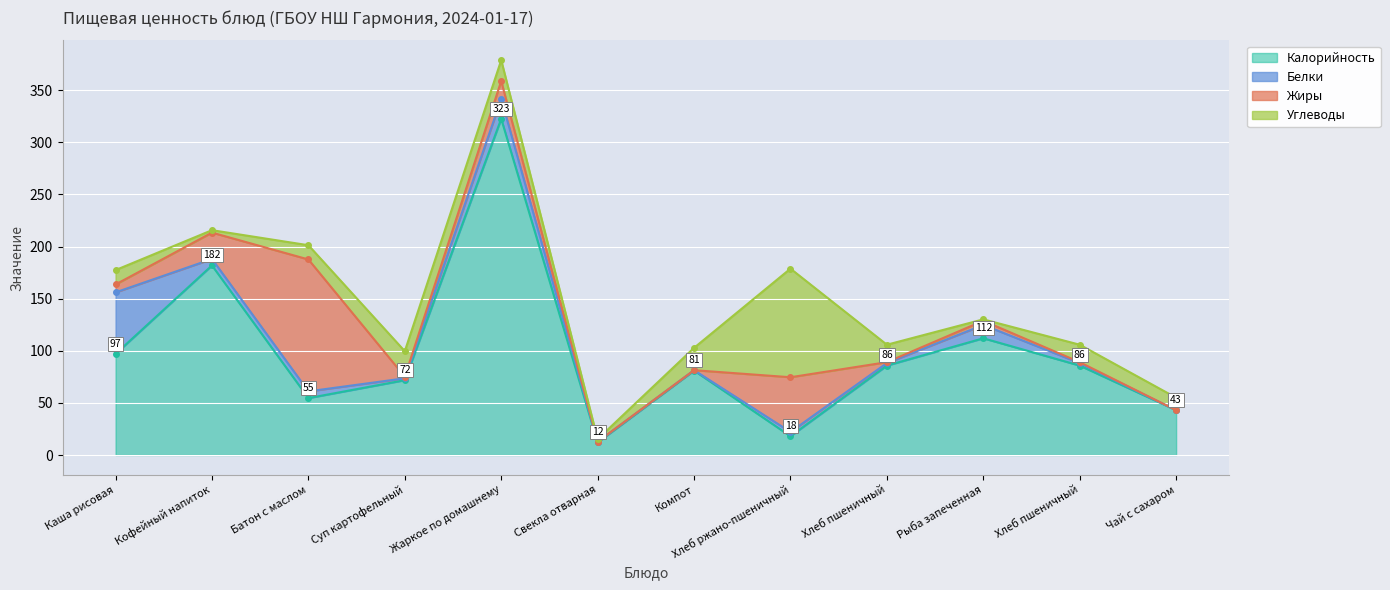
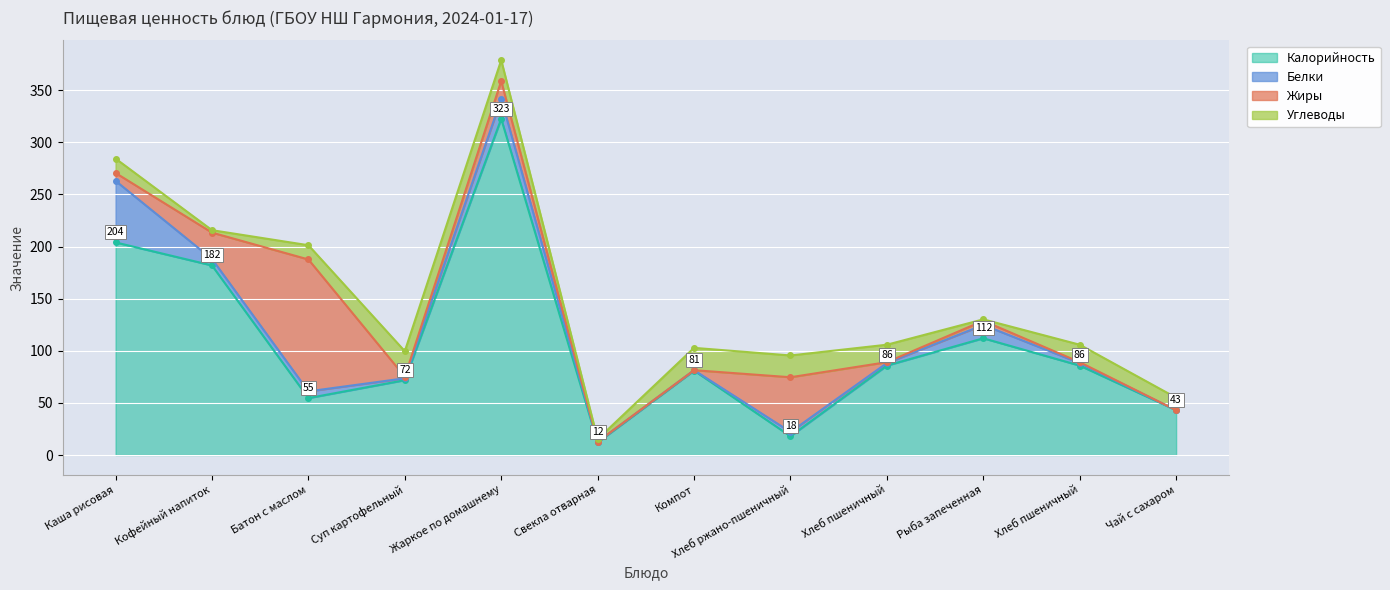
Калорийность, Каша рисовая: 97 -> 204
Углеводы, Хлеб ржано-пшеничный: 104 -> 21
